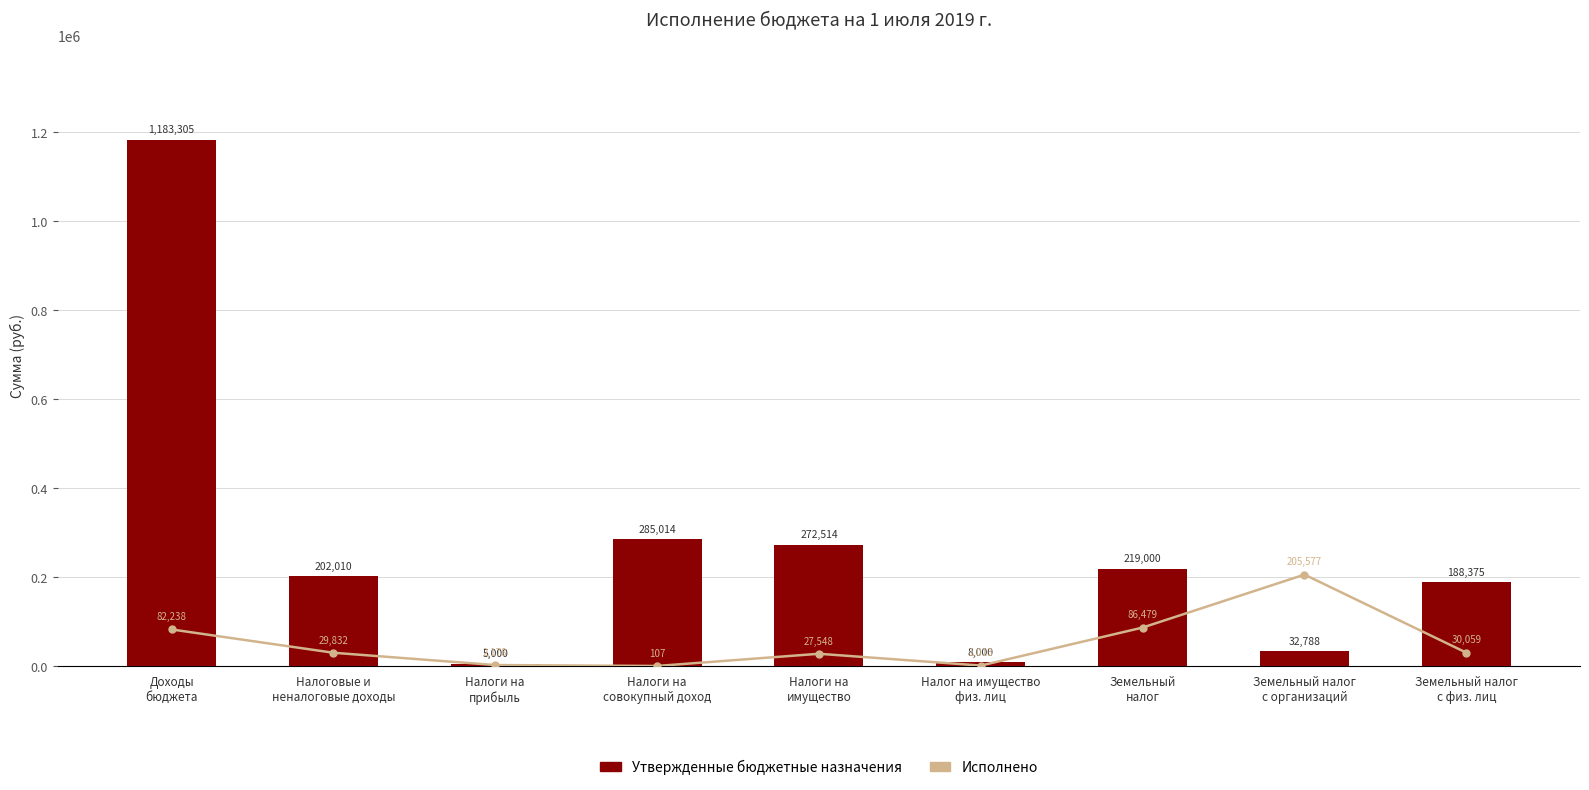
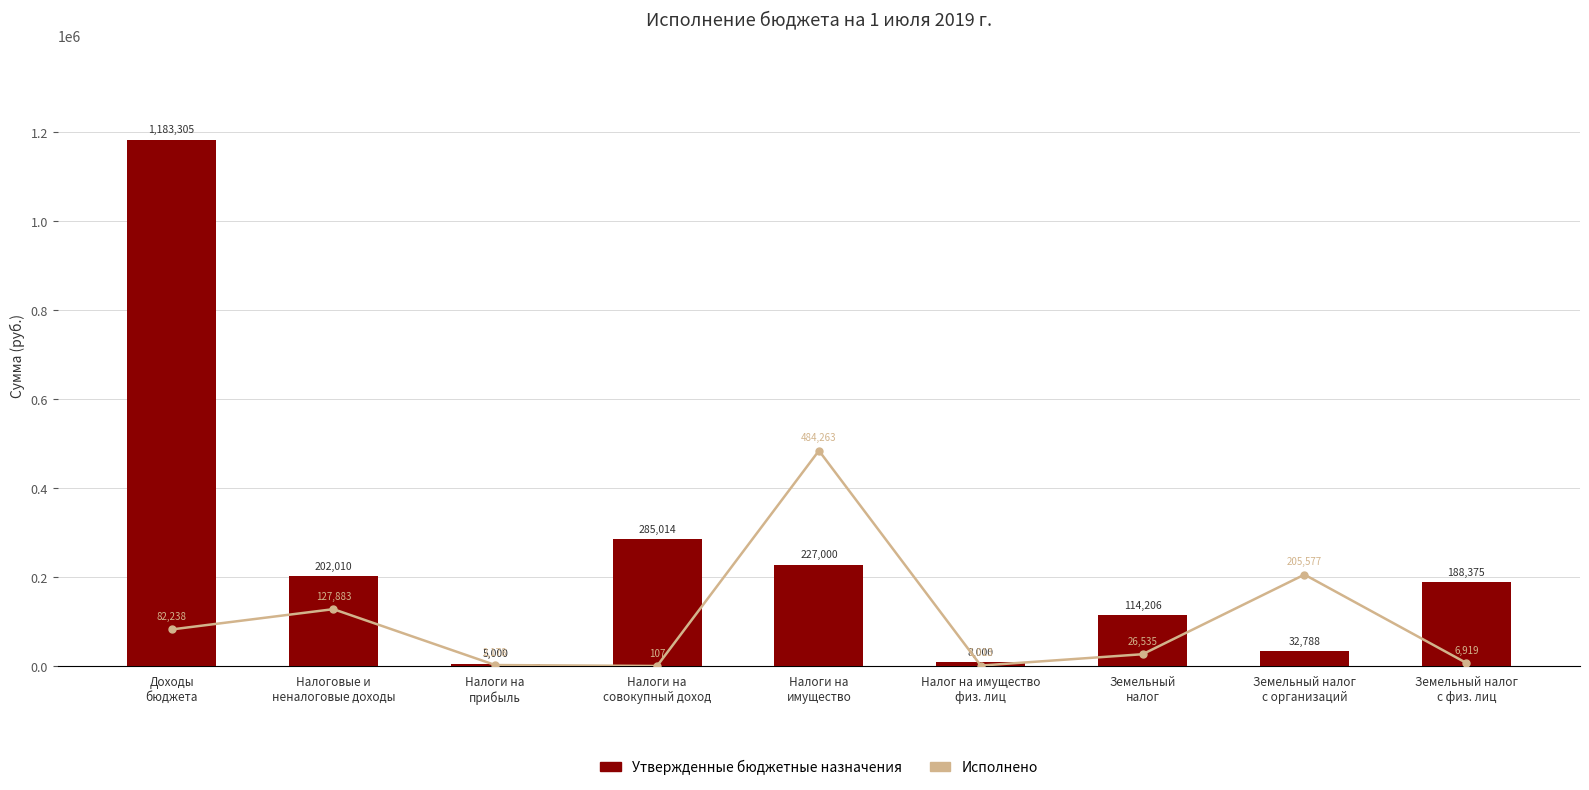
Исполнено, Налоговые и неналоговые доходы: 29,832 -> 127,883
Исполнено, Налоги на имущество: 27,548 -> 484,263
Утвержденные бюджетные назначения, Налоги на имущество: 272,514 -> 227,000
Исполнено, Земельный налог: 86,479 -> 26,535
Утвержденные бюджетные назначения, Земельный налог: 219,000 -> 114,206
Исполнено, Земельный налог с физ. лиц: 30,059 -> 6,919
